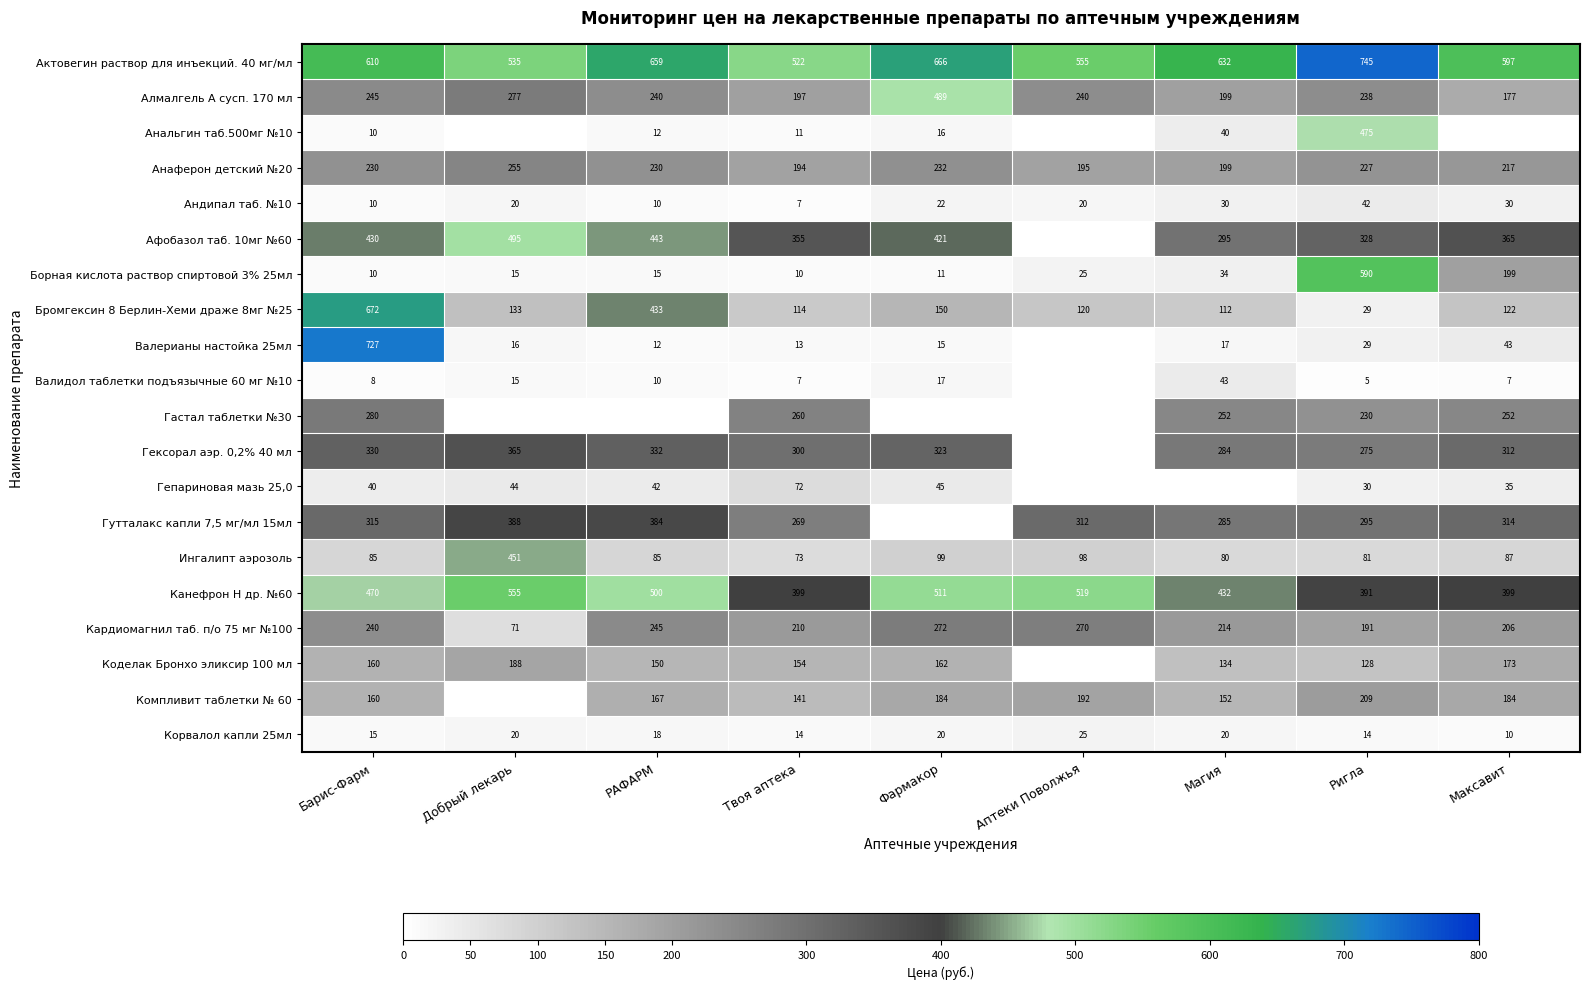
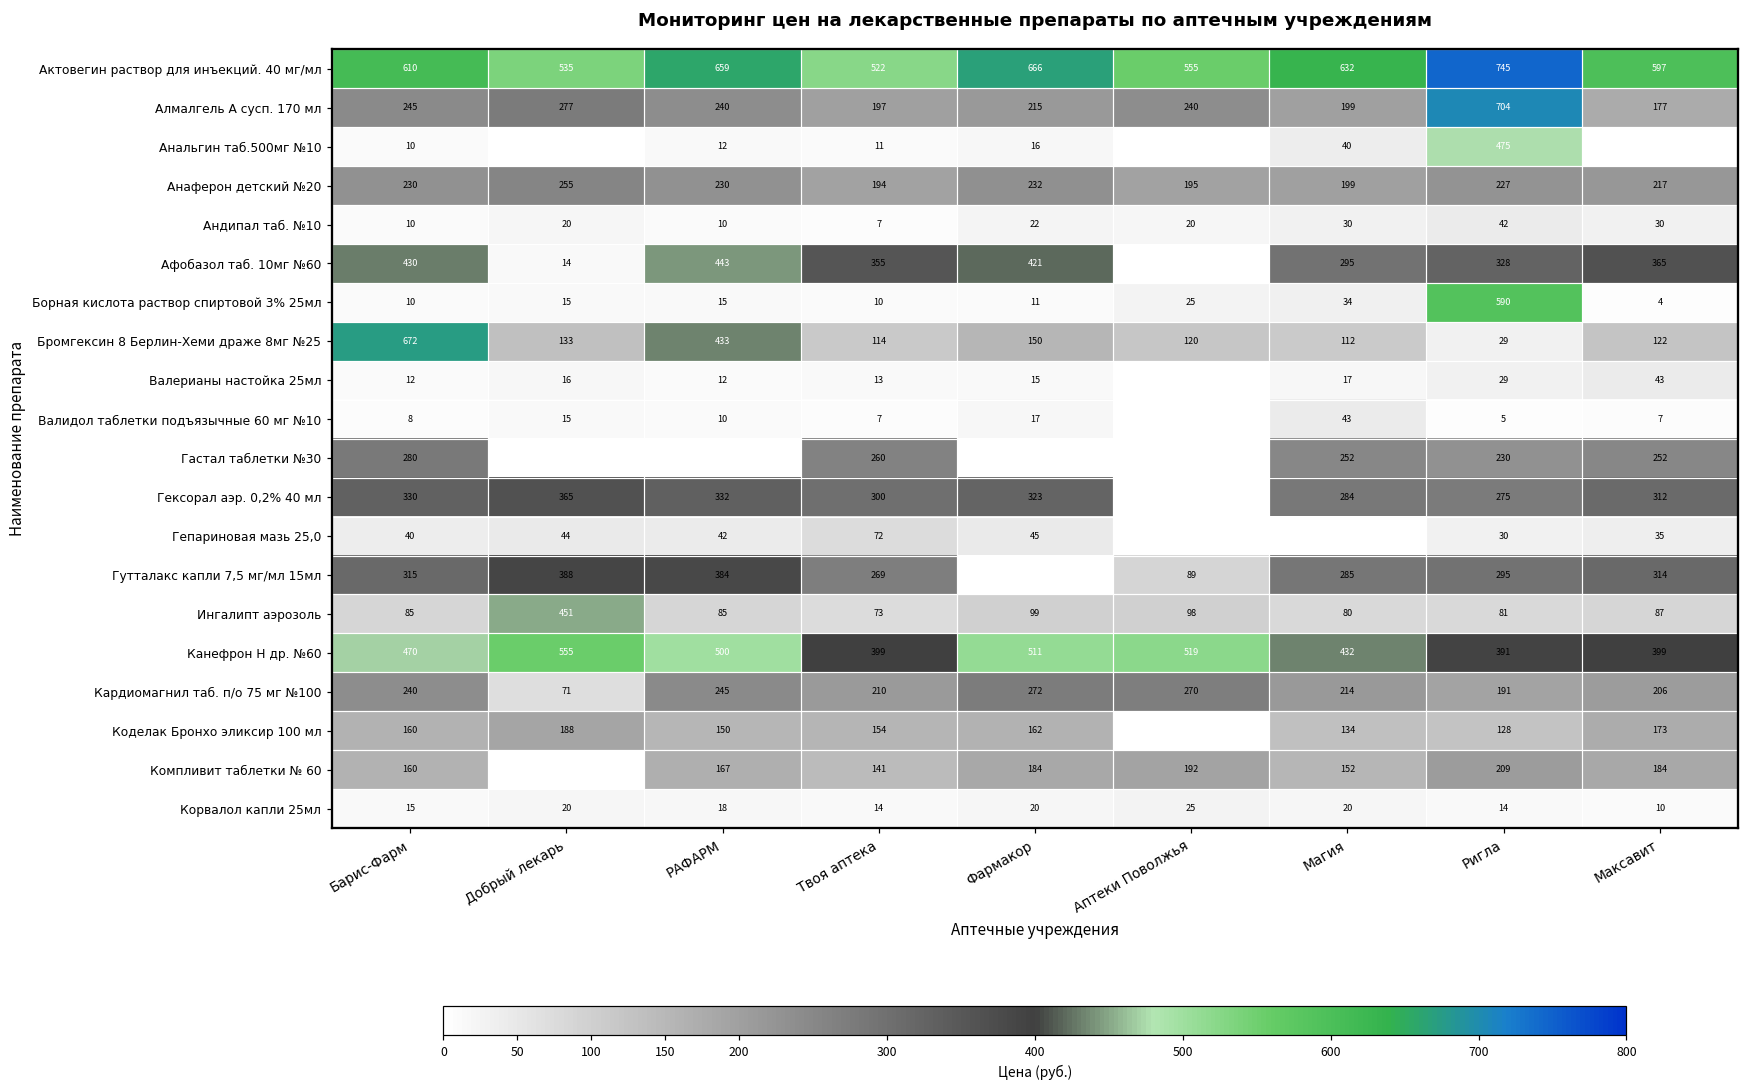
Алмалгель А сусп. 170 мл, Фармакор: 489 -> 215
Алмалгель А сусп. 170 мл, Ригла: 238 -> 704
Афобазол таб. 10мг №60, Добрый лекарь: 495 -> 14
Борная кислота раствор спиртовой 3% 25мл, Максавит: 199 -> 4
Валерианы настойка 25мл, Барис-Фарм: 727 -> 12
Гутталакс капли 7,5 мг/мл 15мл, Аптеки Поволжья: 312 -> 89
